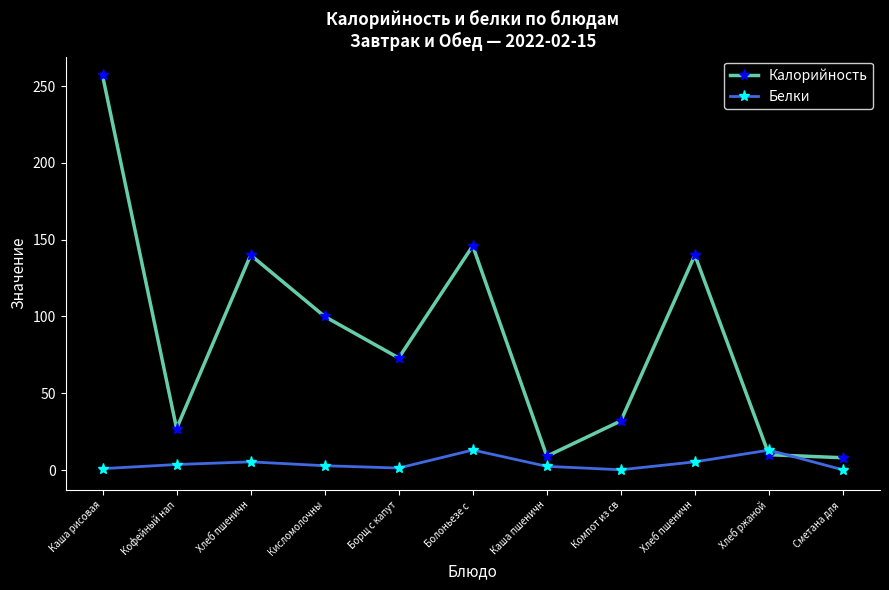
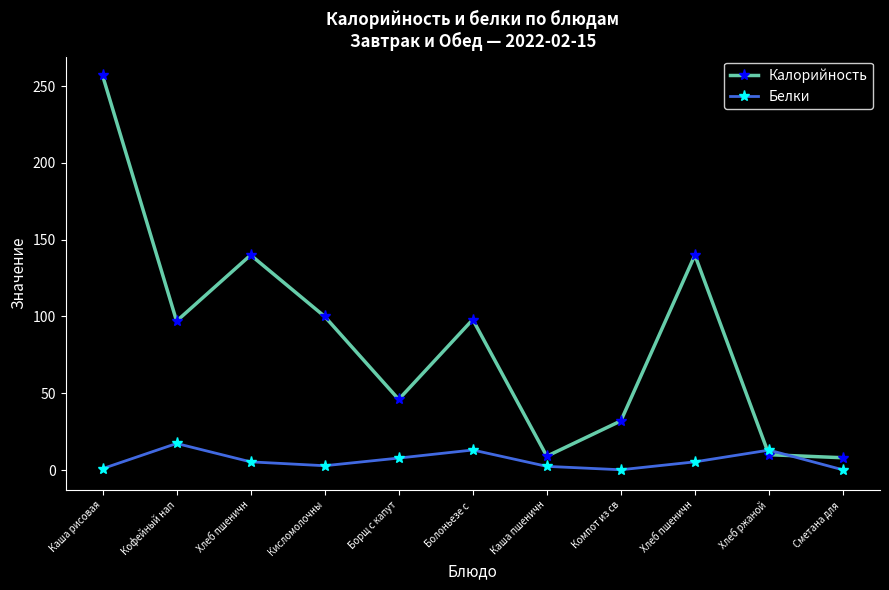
Калорийность, Кофейный нап: 27 -> 97
Белки, Кофейный нап: 4 -> 17
Калорийность, Борщ с капут: 73 -> 46
Белки, Борщ с капут: 1 -> 8
Калорийность, Болоньезе с: 146 -> 98
